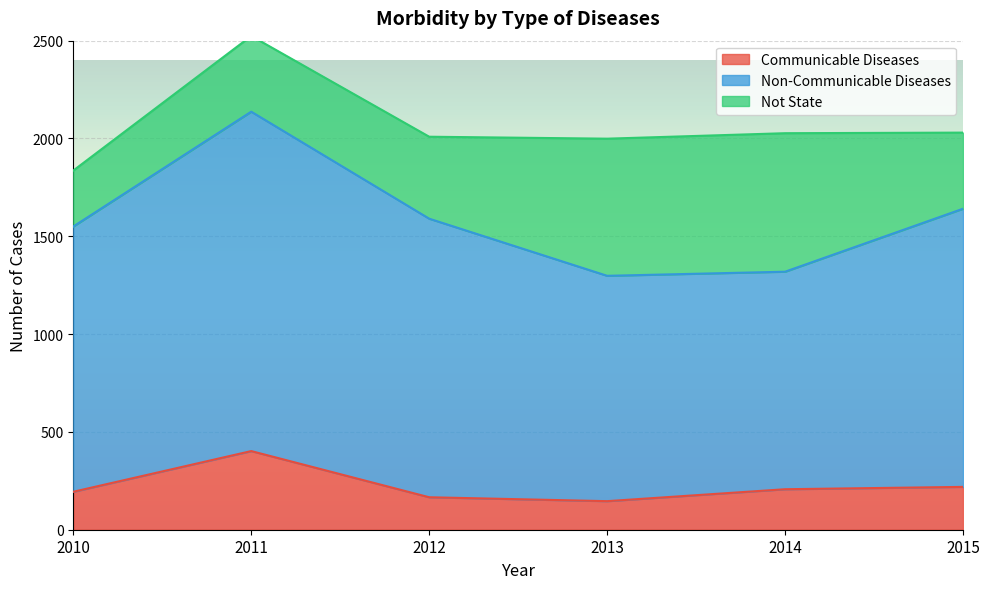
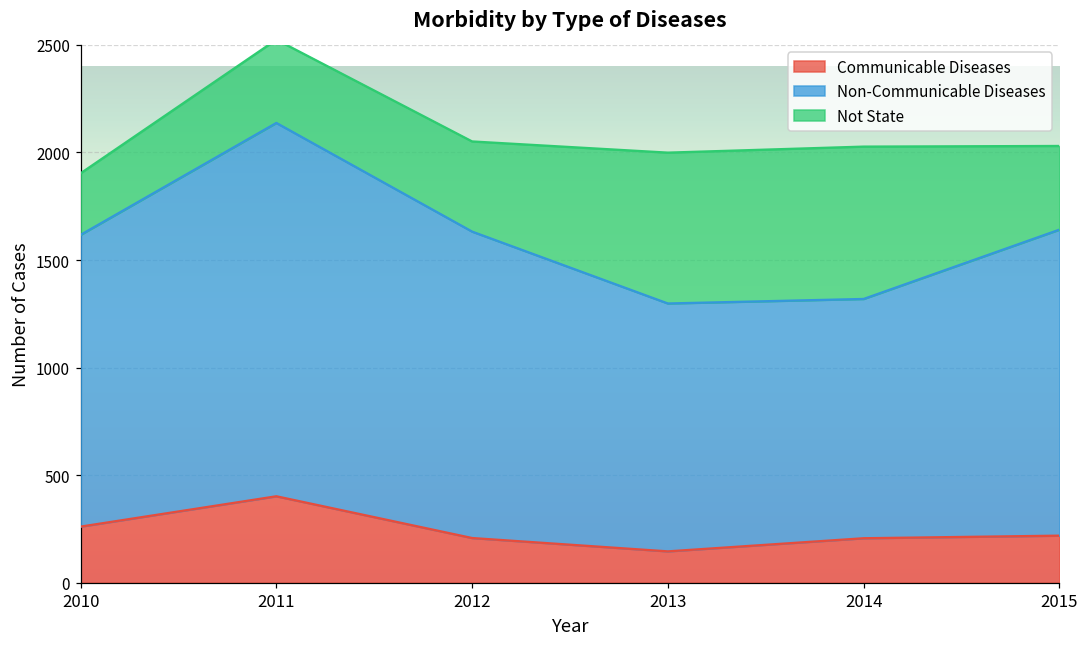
Communicable Diseases, 2010: 190 -> 260
Communicable Diseases, 2012: 170 -> 210
